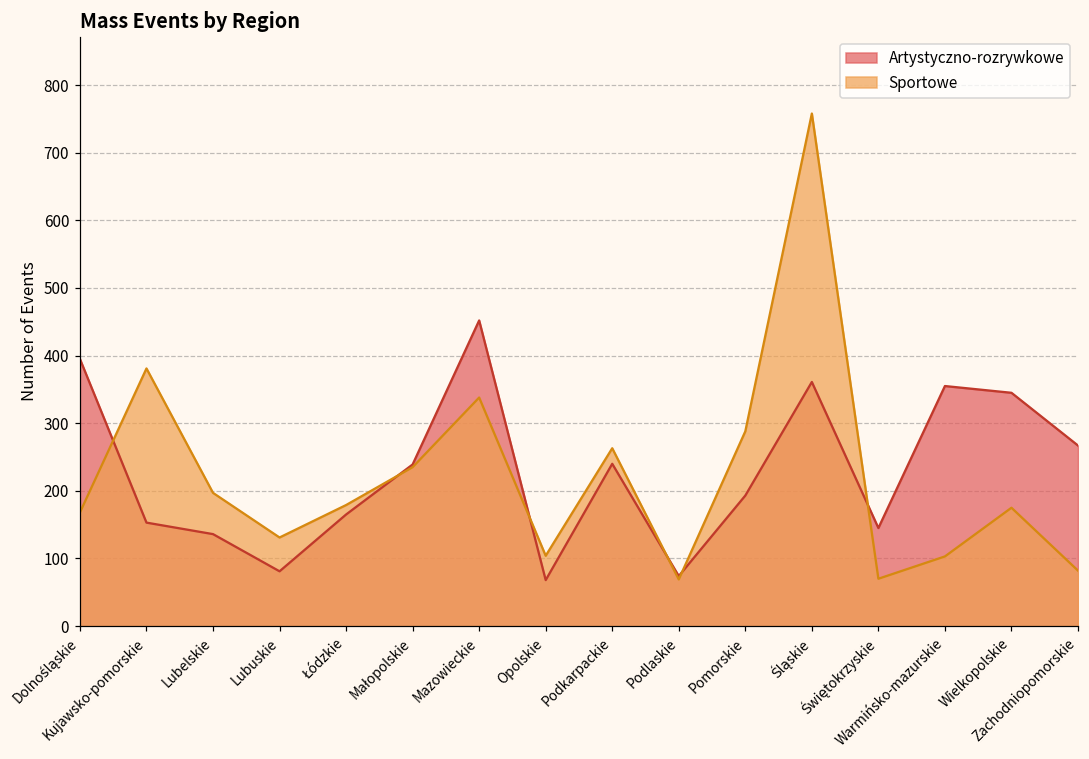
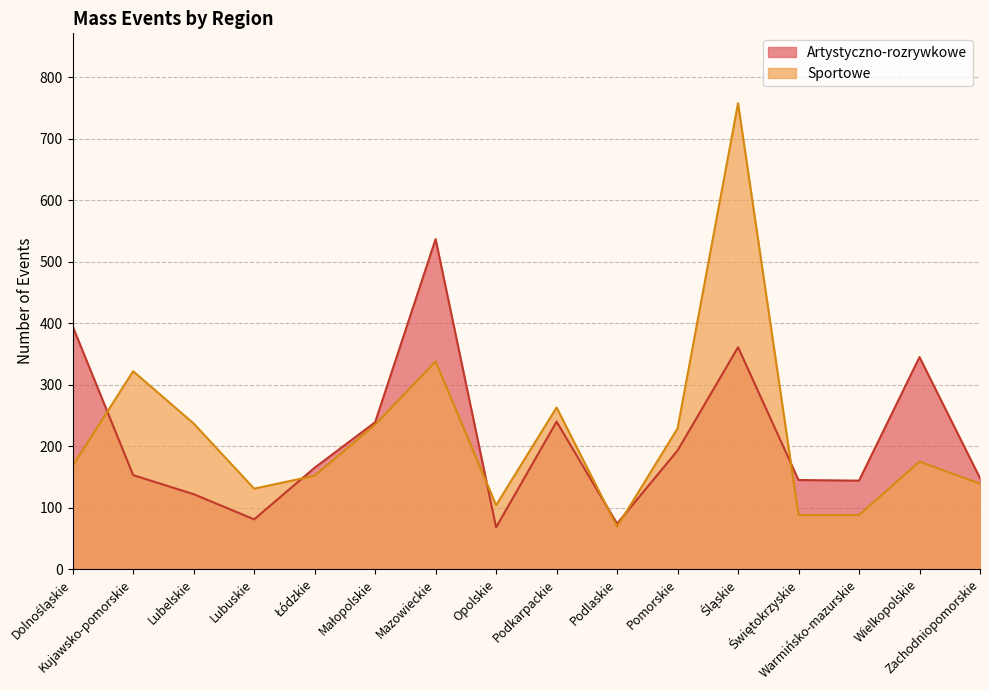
Sportowe, Kujawsko-pomorskie: 380 -> 320
Artystyczno-rozrywkowe, Lubelskie: 140 -> 120
Sportowe, Lubelskie: 200 -> 240
Sportowe, Łódzkie: 180 -> 150
Artystyczno-rozrywkowe, Mazowieckie: 450 -> 540
Sportowe, Pomorskie: 290 -> 230
Sportowe, Świętokrzyskie: 70 -> 90
Artystyczno-rozrywkowe, Warmińsko-mazurskie: 360 -> 140
Sportowe, Warmińsko-mazurskie: 100 -> 90
Artystyczno-rozrywkowe, Zachodniopomorskie: 270 -> 150
Sportowe, Zachodniopomorskie: 80 -> 140
